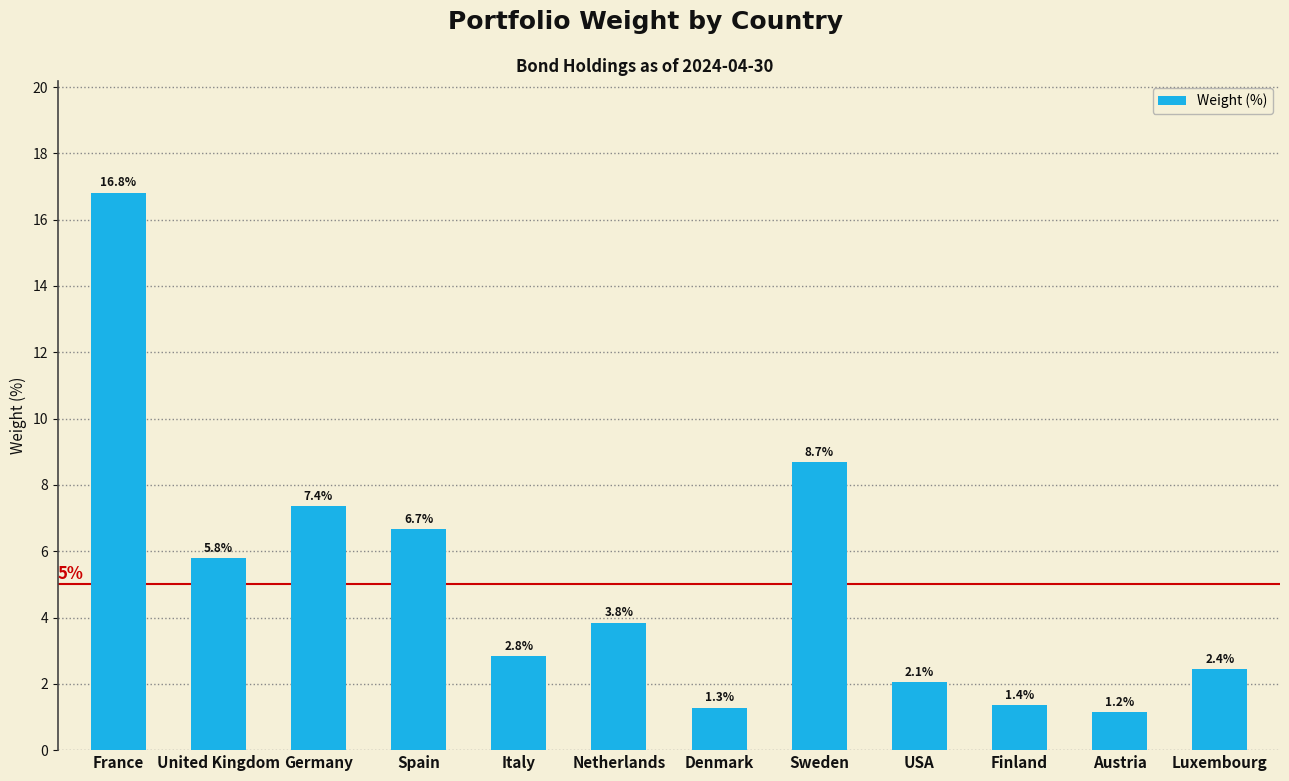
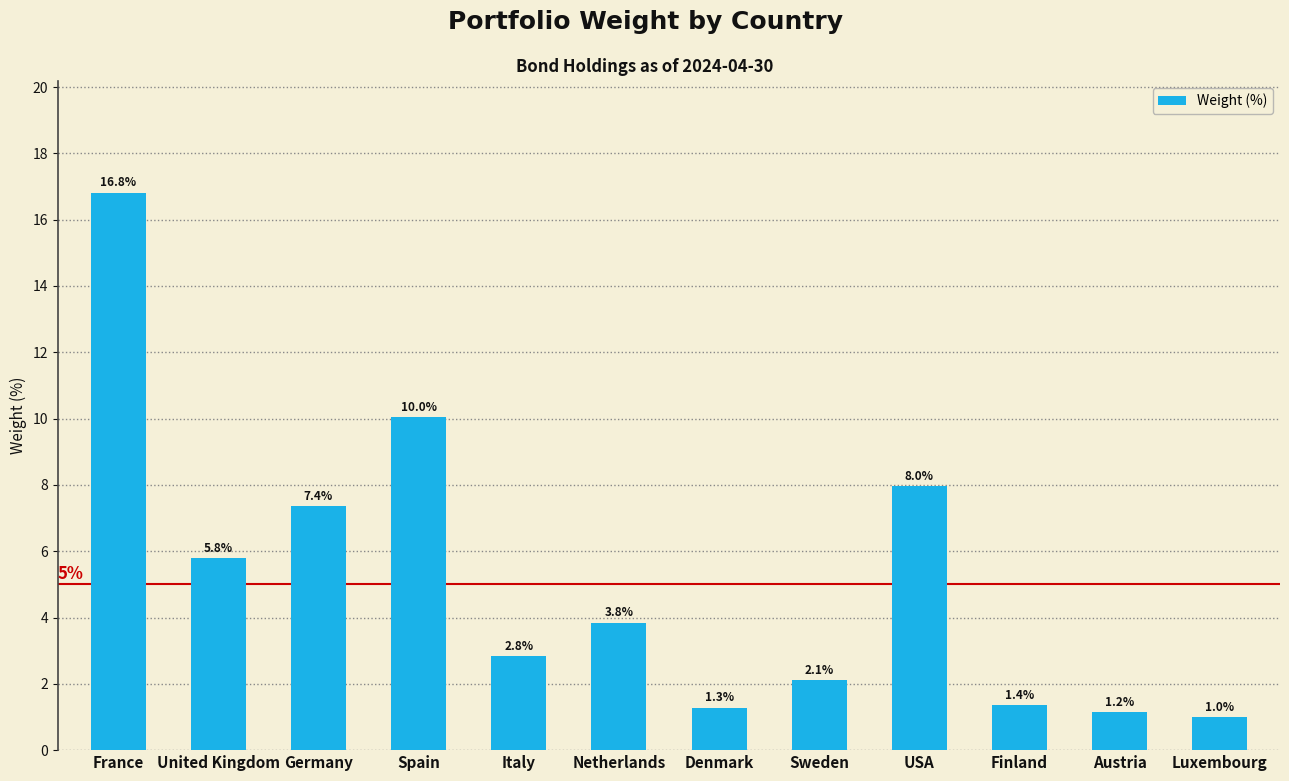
Spain: 6.7% -> 10.0%
Sweden: 8.7% -> 2.1%
USA: 2.1% -> 8.0%
Luxembourg: 2.4% -> 1.0%
